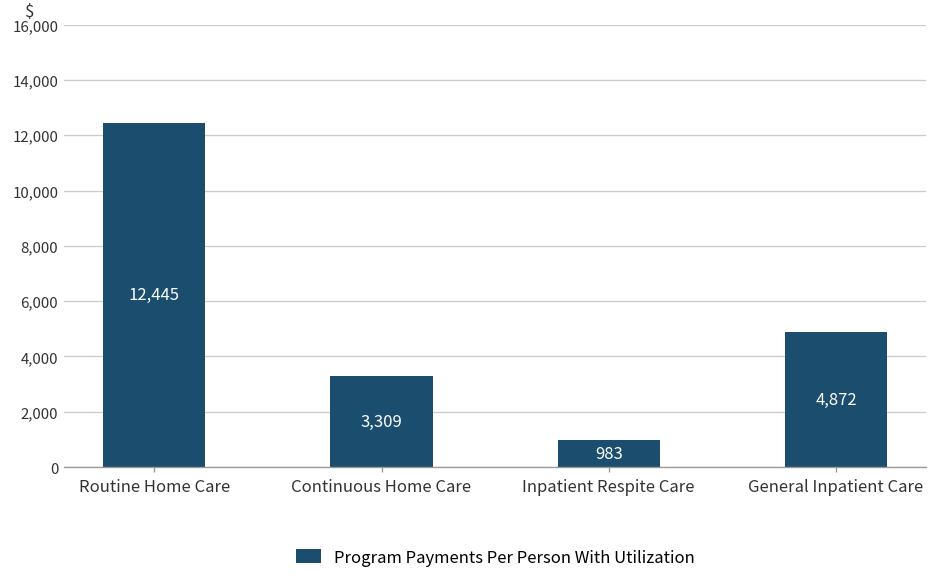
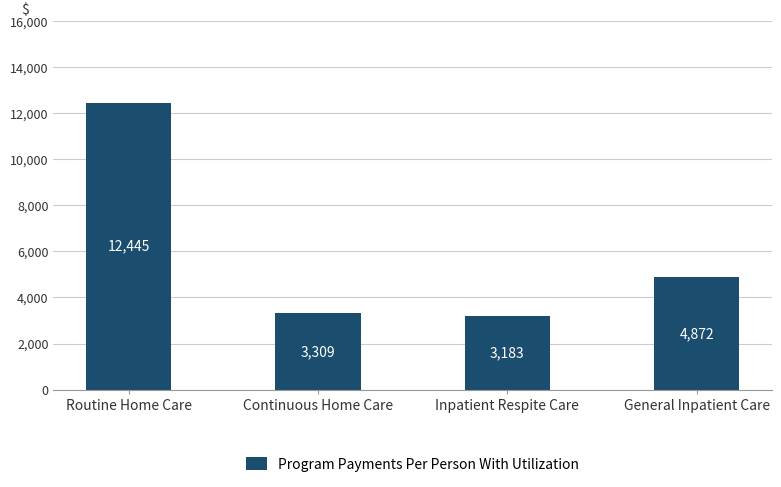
Inpatient Respite Care: 983 -> 3,183
